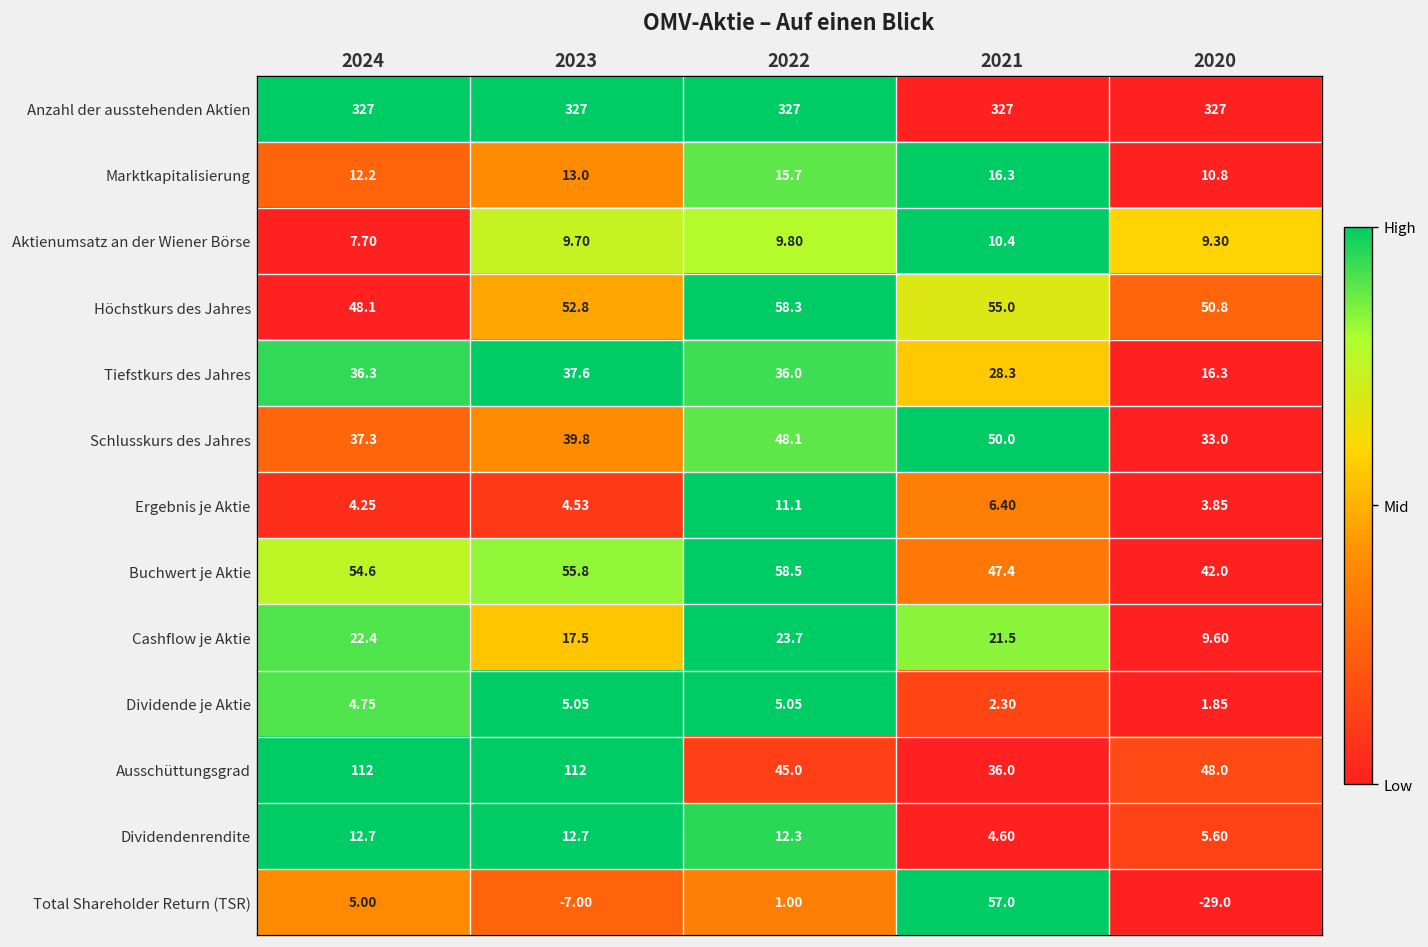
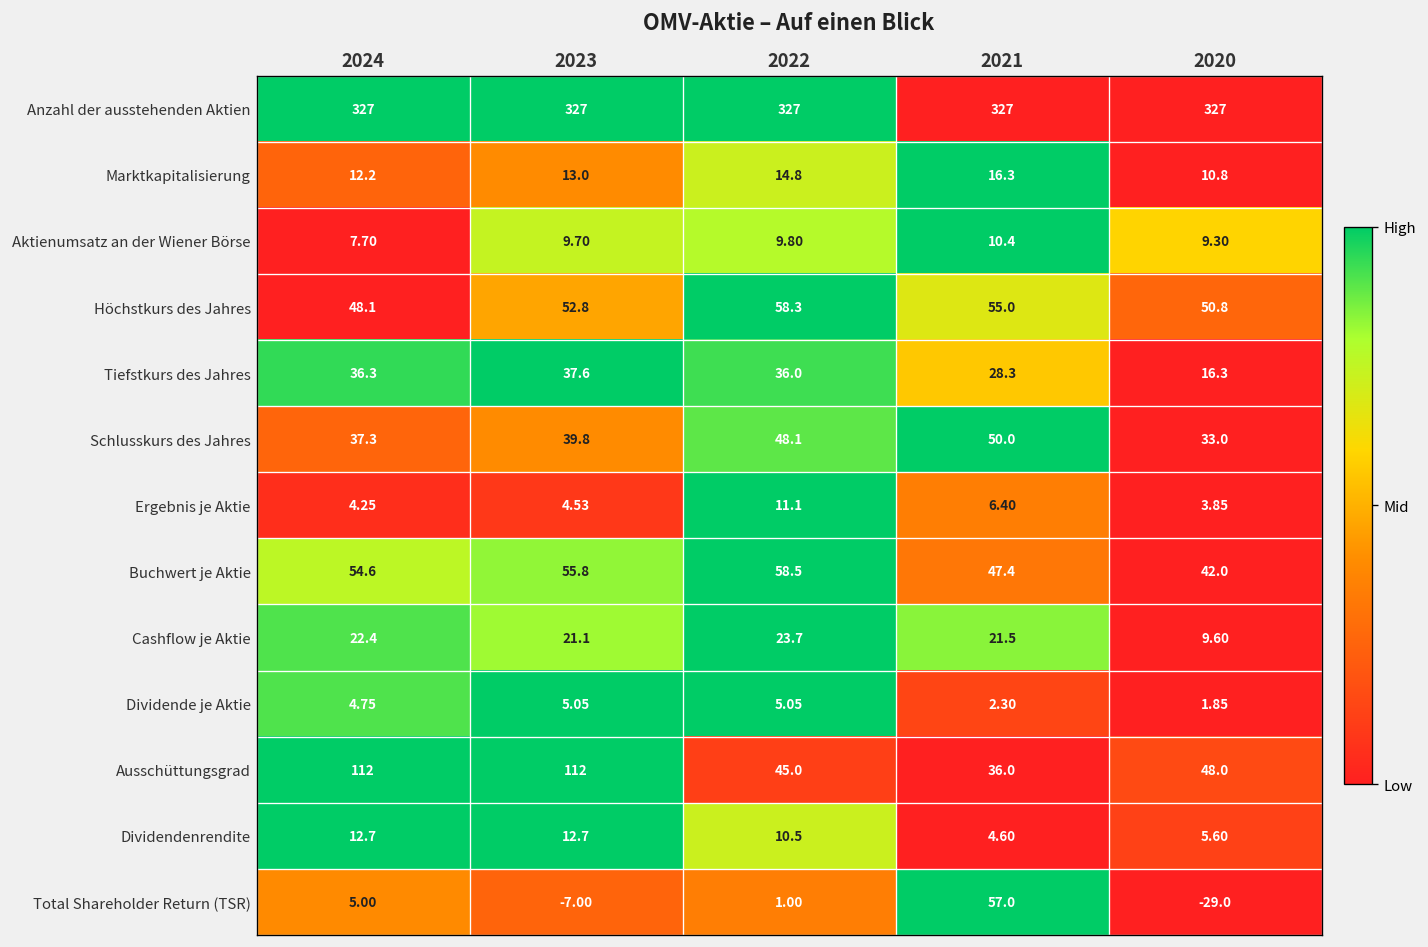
Marktkapitalisierung, 2022: 15.7 -> 14.8
Cashflow je Aktie, 2023: 17.5 -> 21.1
Dividendenrendite, 2022: 12.3 -> 10.5
